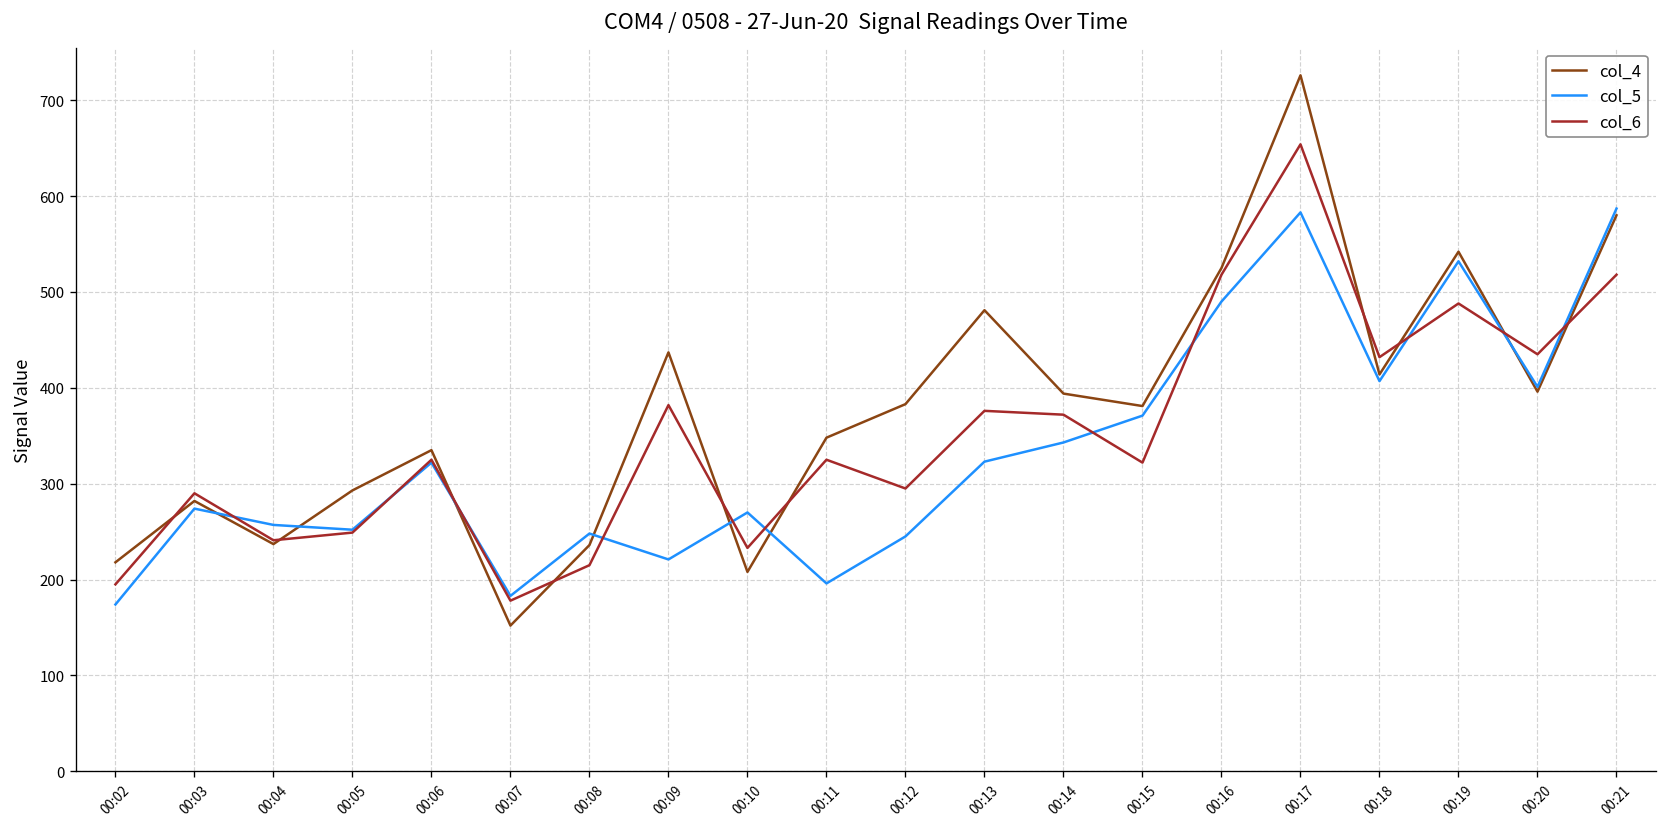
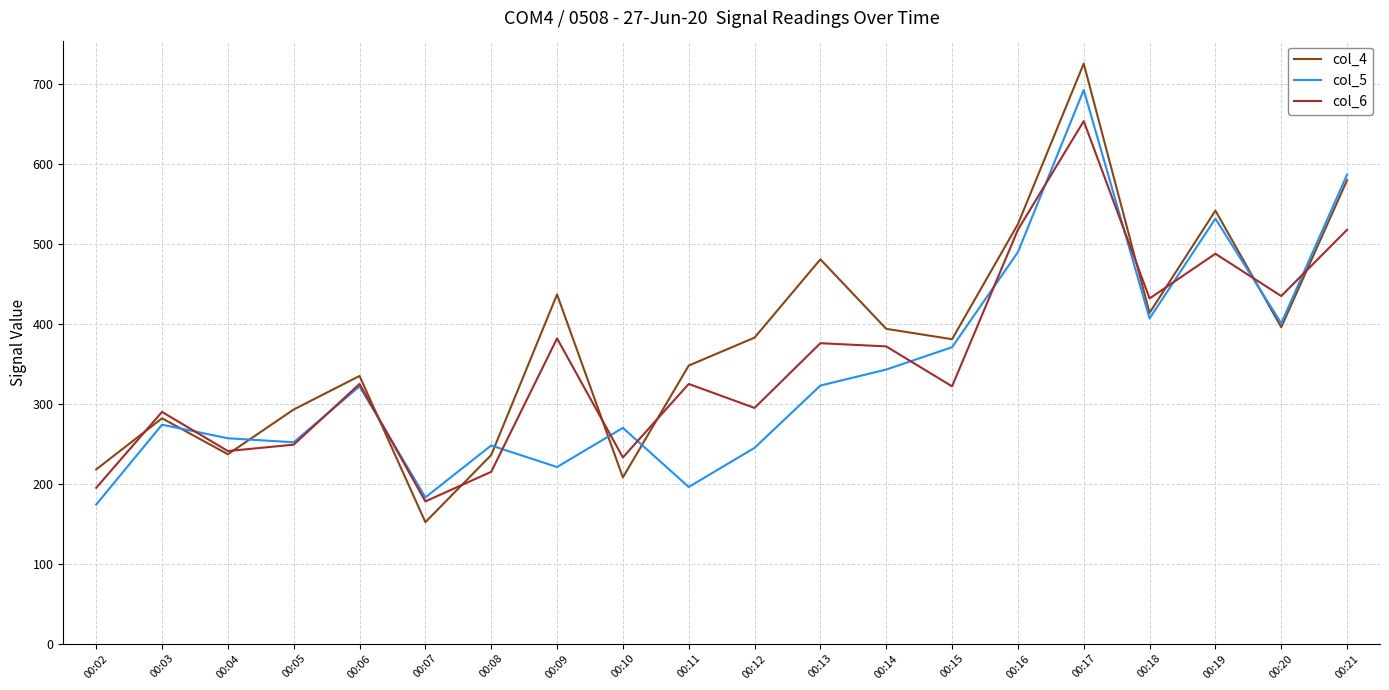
col_5, 00:17: 580 -> 690
